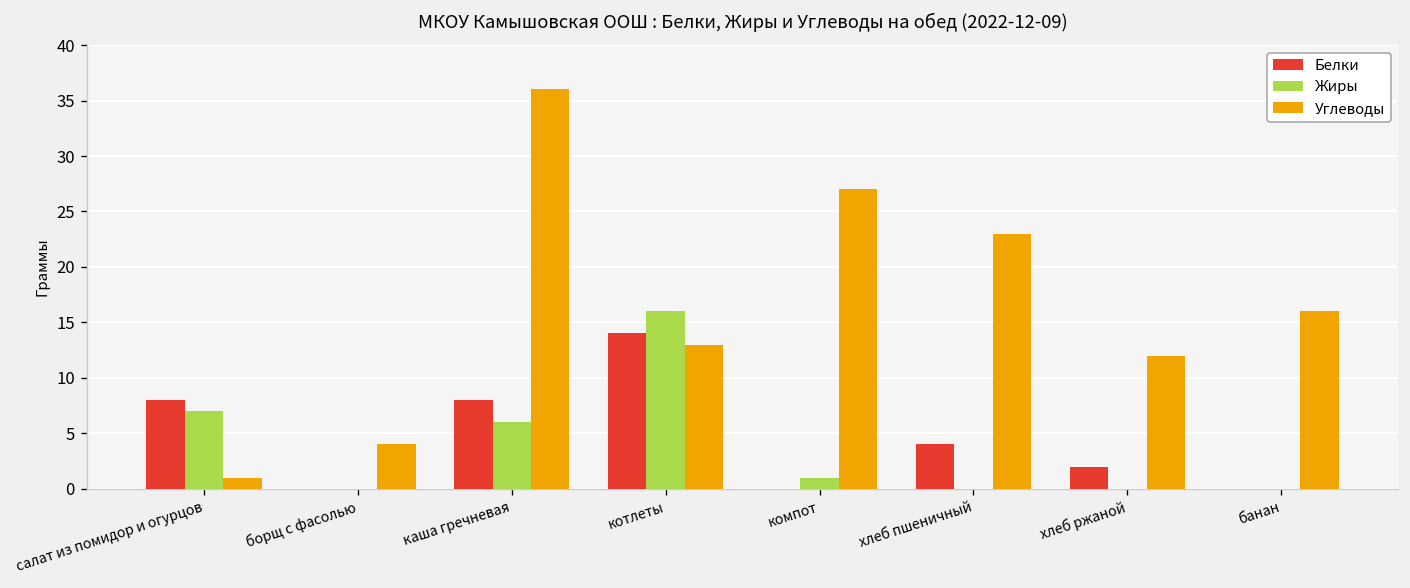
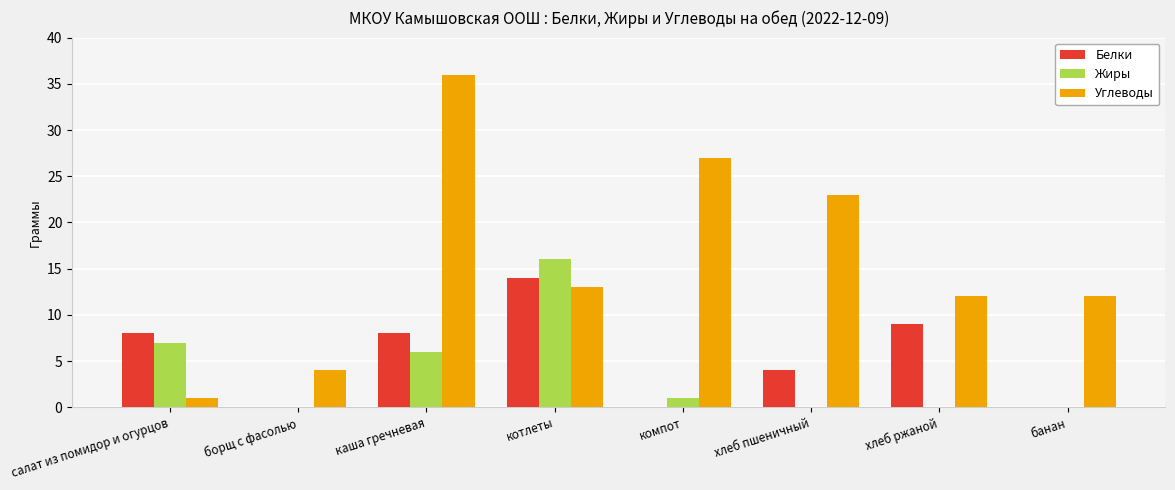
Белки, хлеб ржаной: 2 -> 9
Углеводы, банан: 16 -> 12
